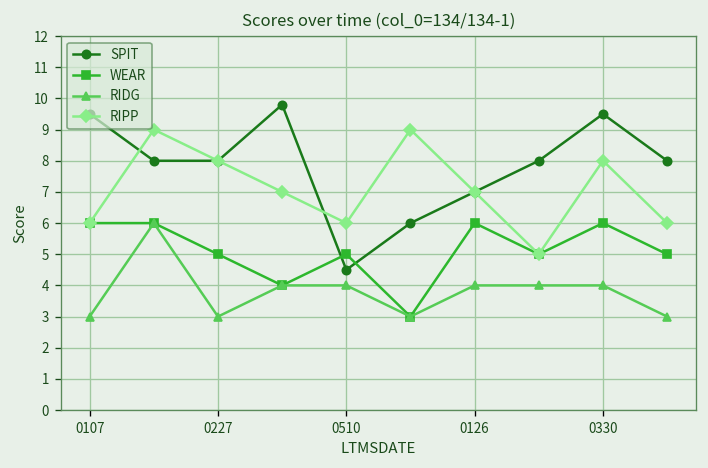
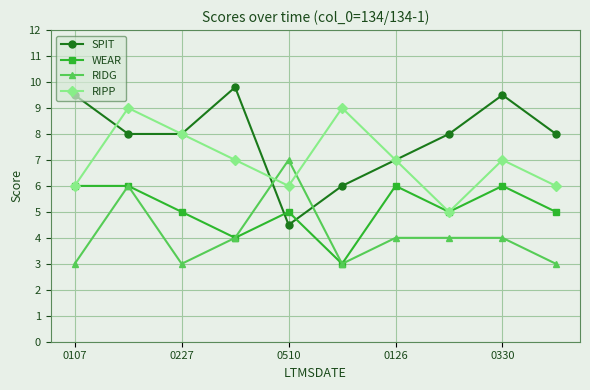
RIDG, 0510: 4 -> 7
RIPP, 0330: 8 -> 7
